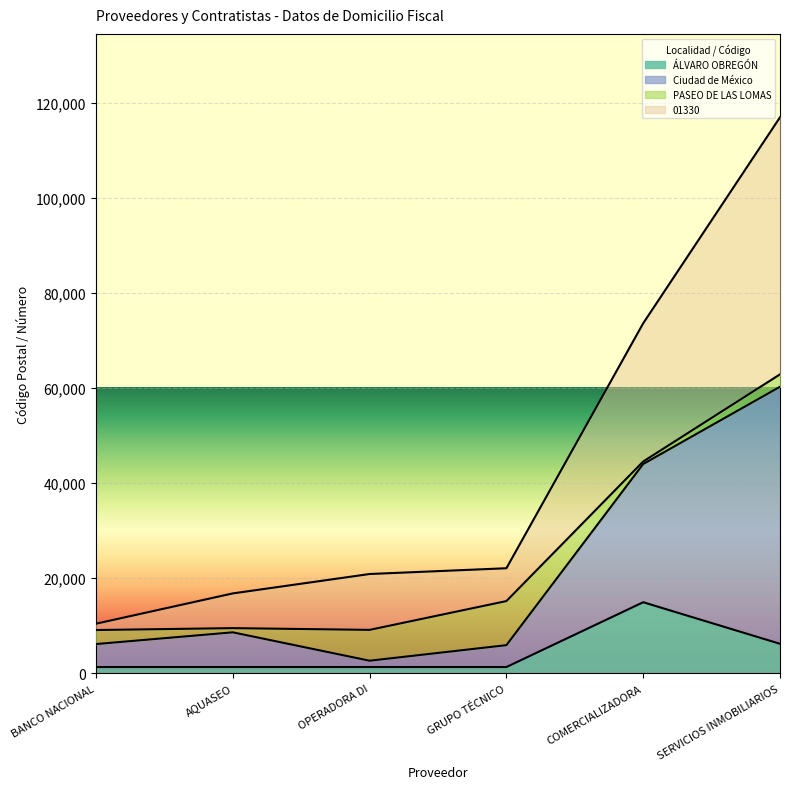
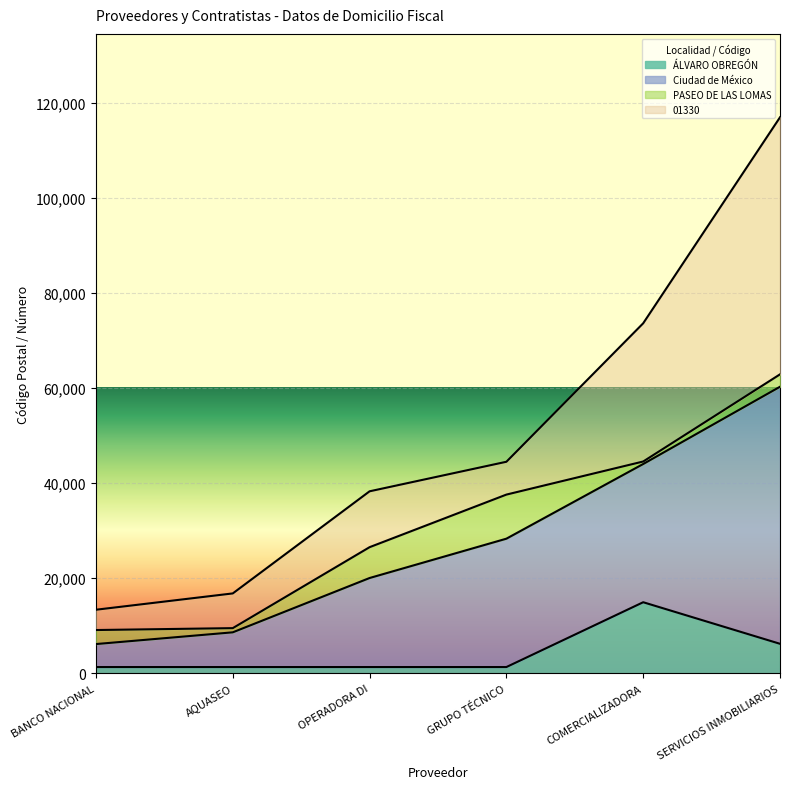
01330, BANCO NACIONAL: 1,000 -> 4,000
Ciudad de México, OPERADORA DI: 1,000 -> 19,000
Ciudad de México, GRUPO TÉCNICO: 5,000 -> 27,000
